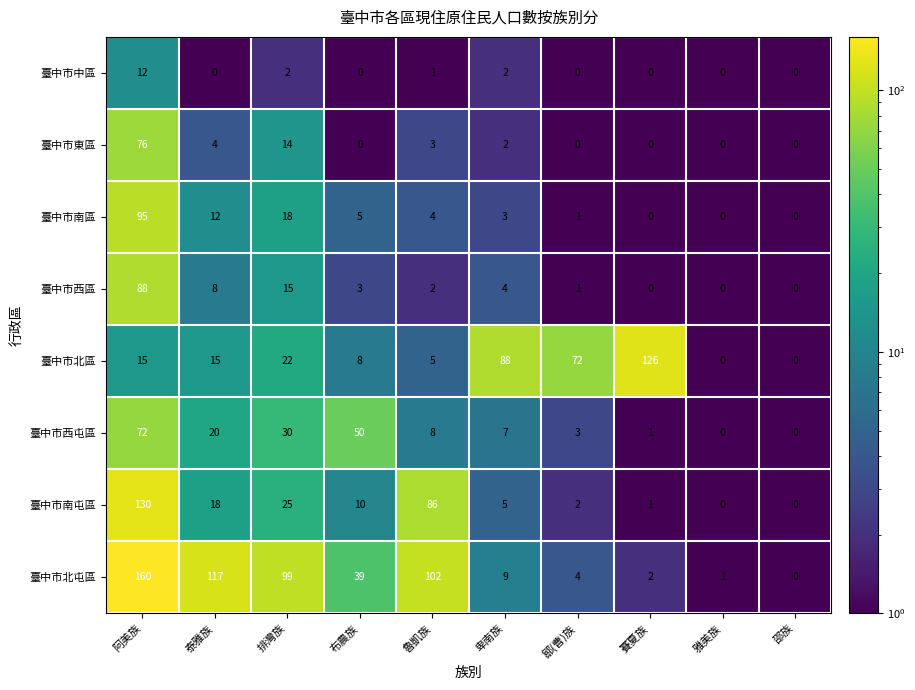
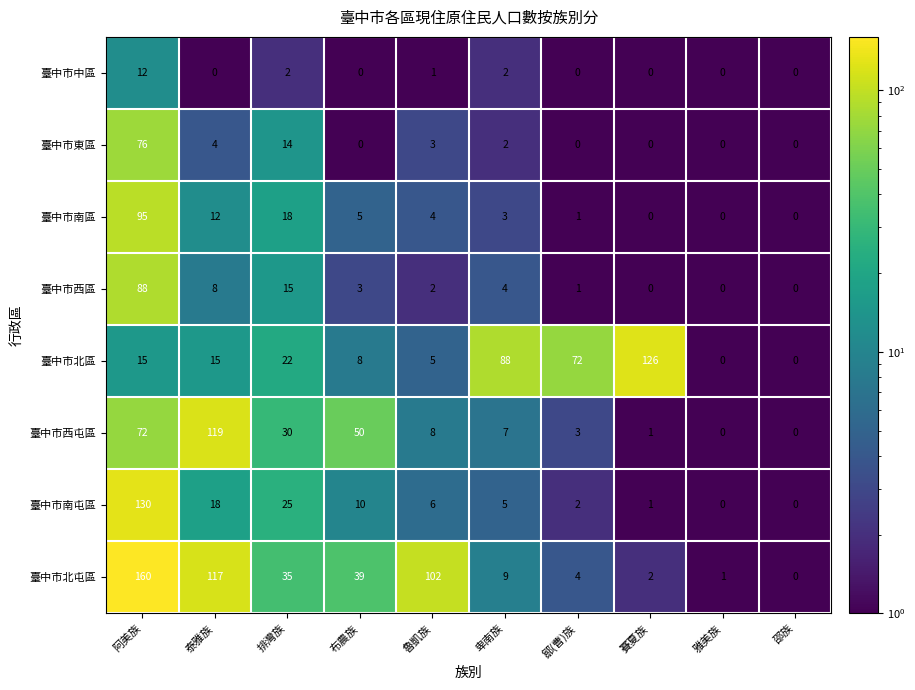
臺中市西屯區, 泰雅族: 20 -> 119
臺中市南屯區, 魯凱族: 86 -> 6
臺中市北屯區, 排灣族: 99 -> 35
